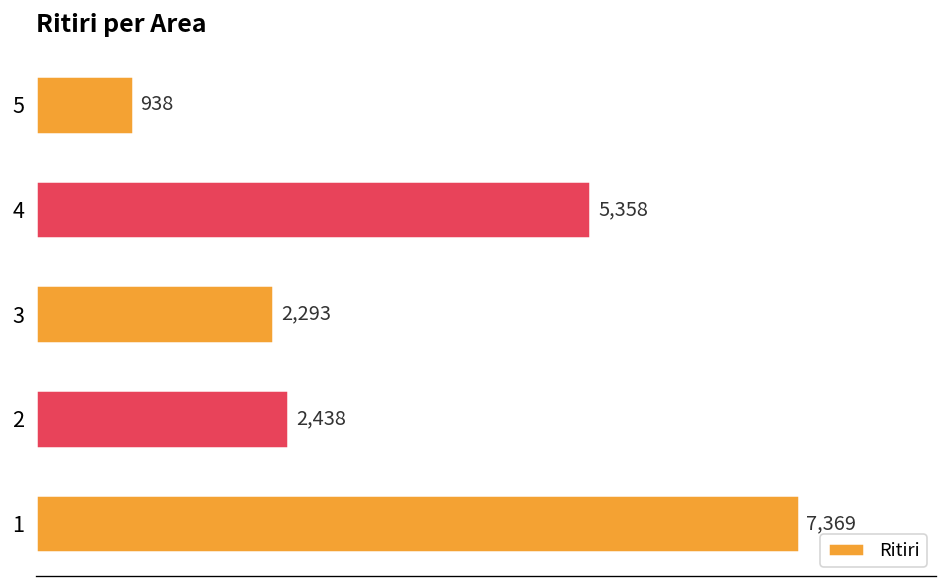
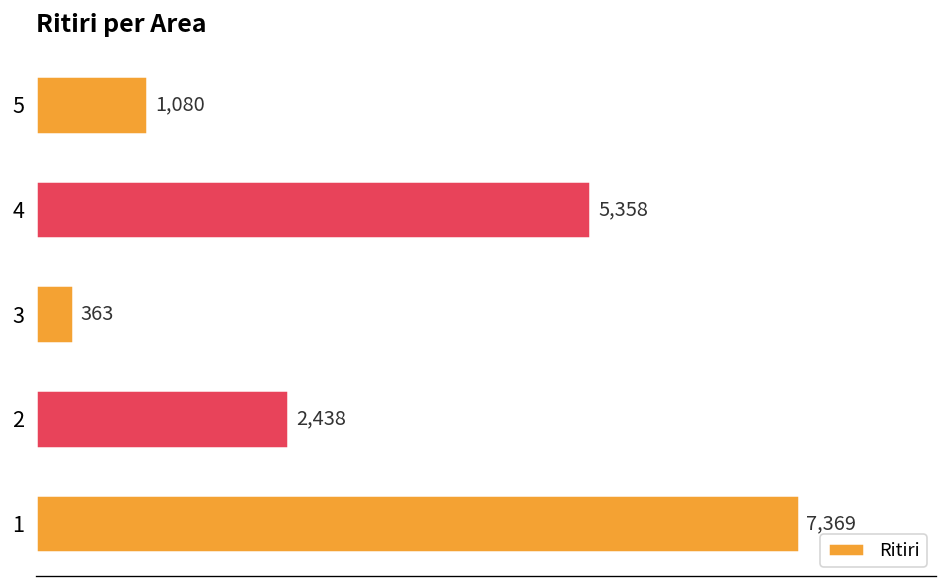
5: 938 -> 1,080
3: 2,293 -> 363
